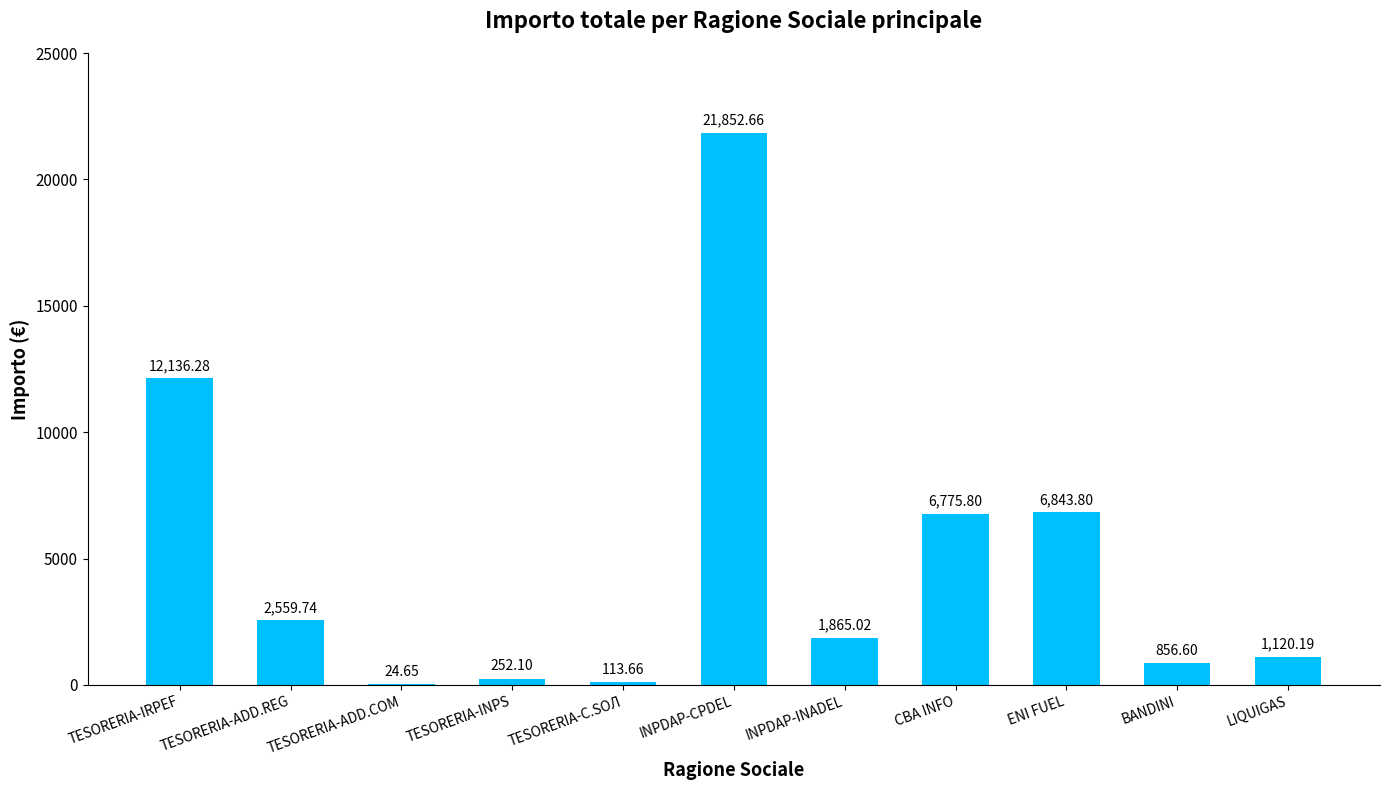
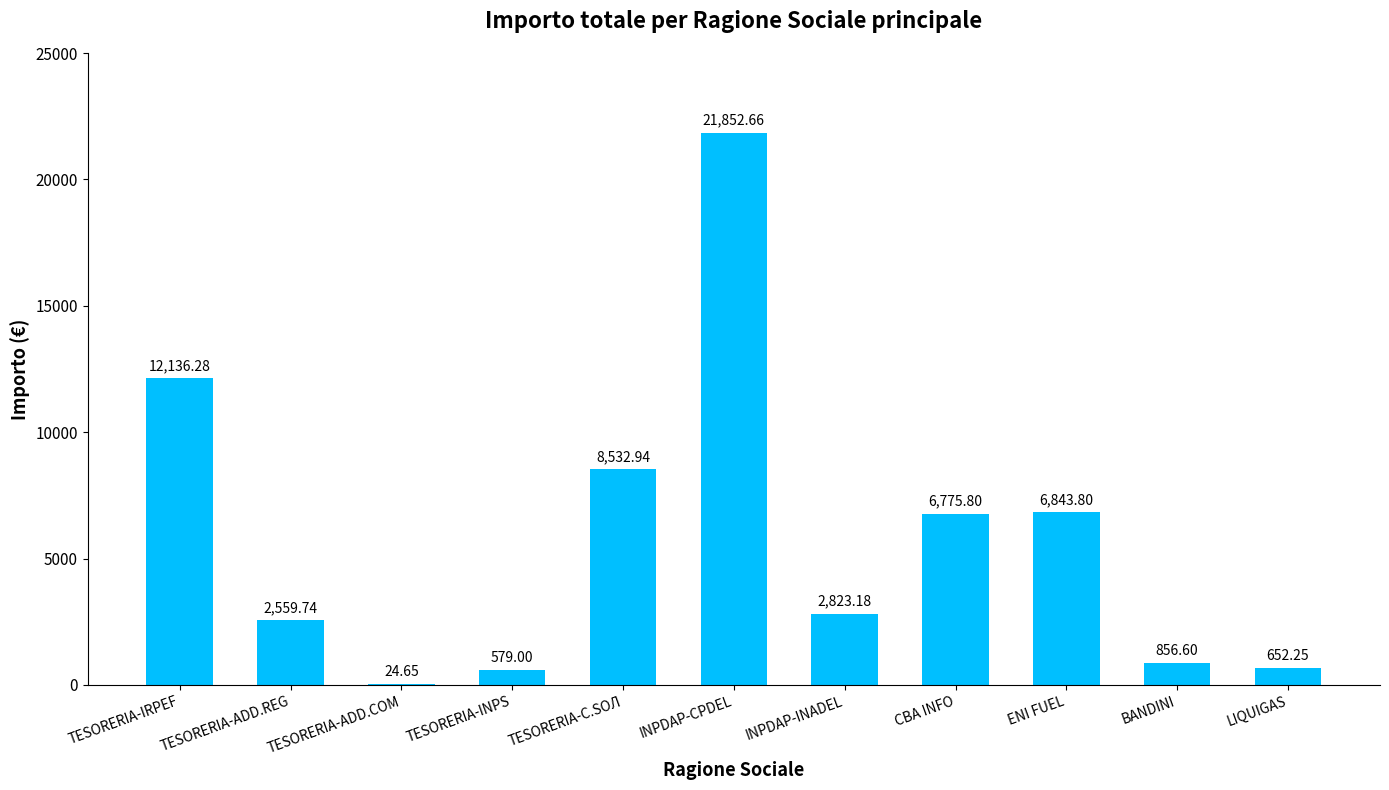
TESORERIA-INPS: 252.10 -> 579.00
TESORERIA-C.SОЛ: 113.66 -> 8,532.94
INPDAP-INADEL: 1,865.02 -> 2,823.18
LIQUIGAS: 1,120.19 -> 652.25
